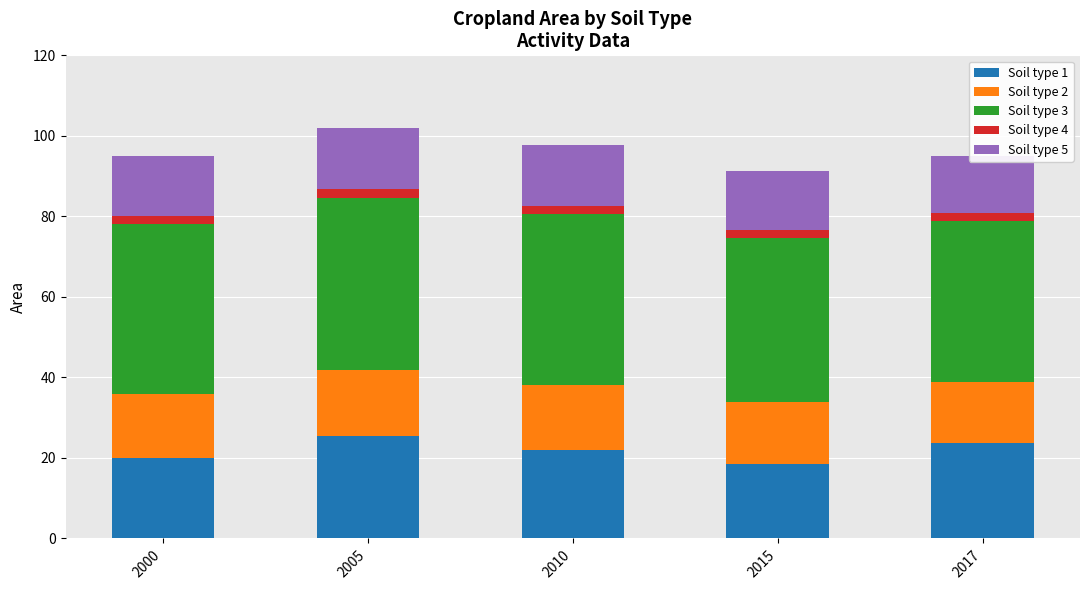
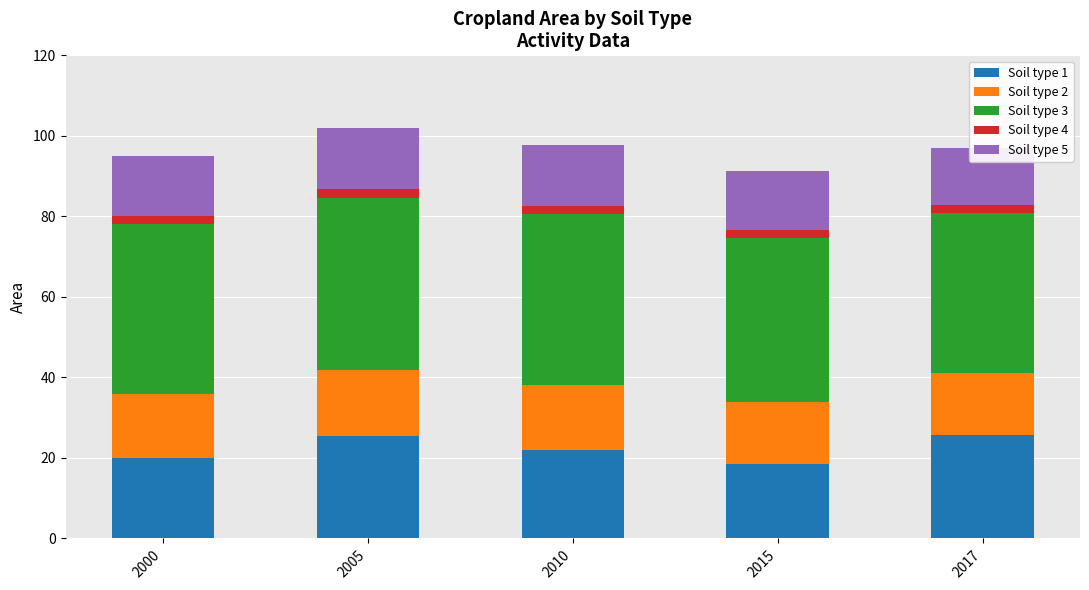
Soil type 1, 2017: 24 -> 26
